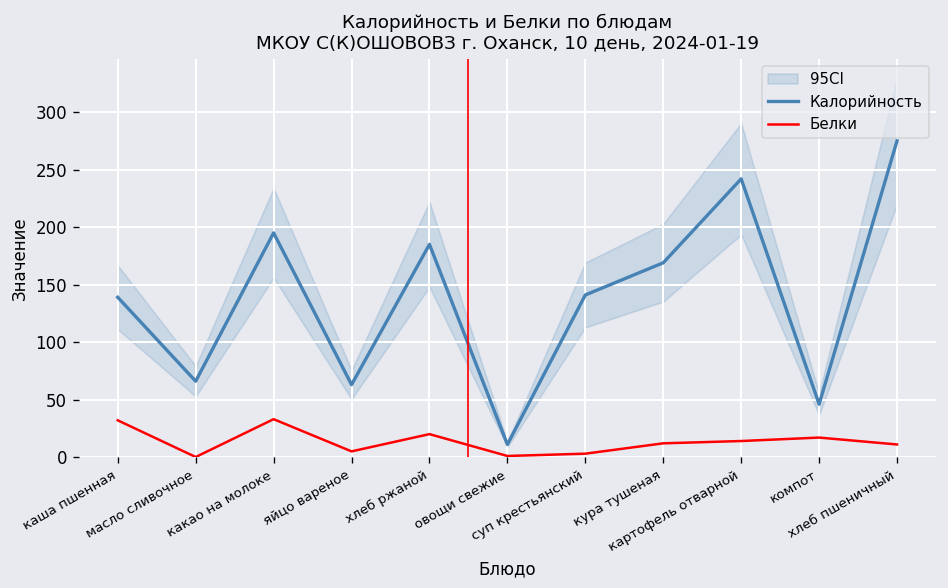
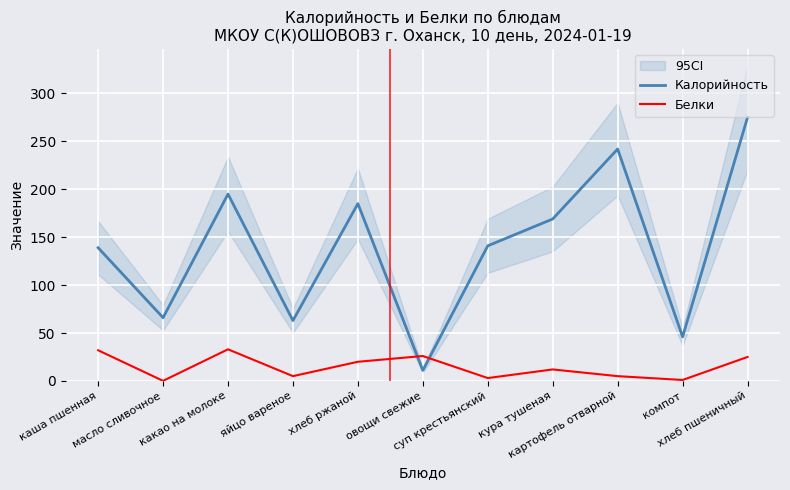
Белки, овощи свежие: 0 -> 30
Белки, картофель отварной: 14 -> 5
Белки, компот: 20 -> 0
Белки, хлеб пшеничный: 10 -> 30
